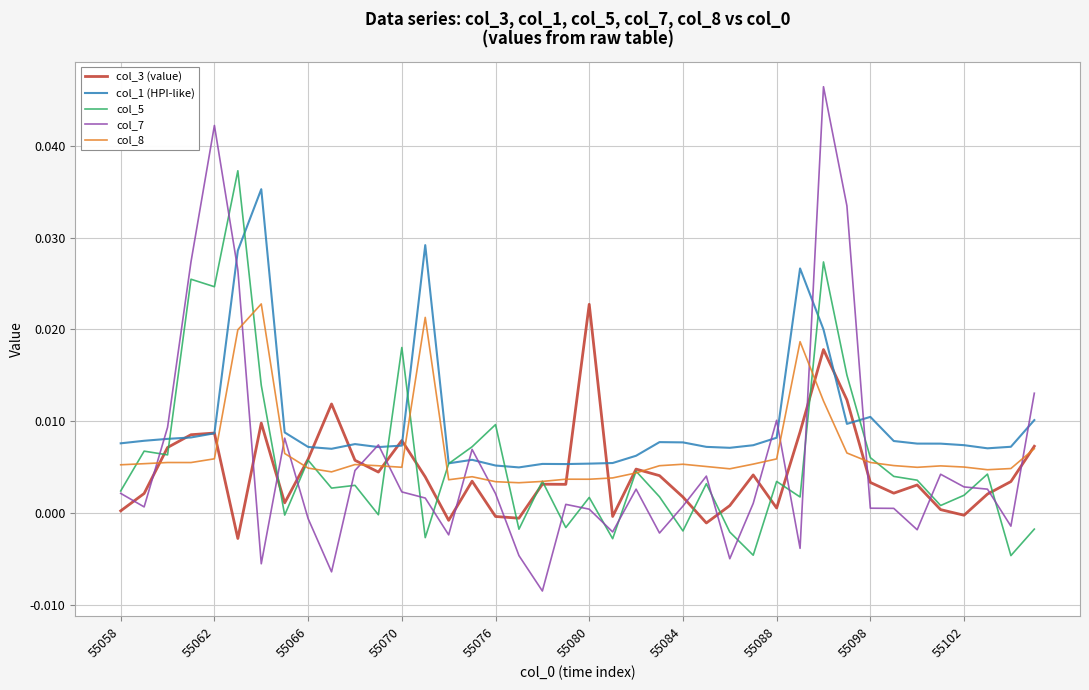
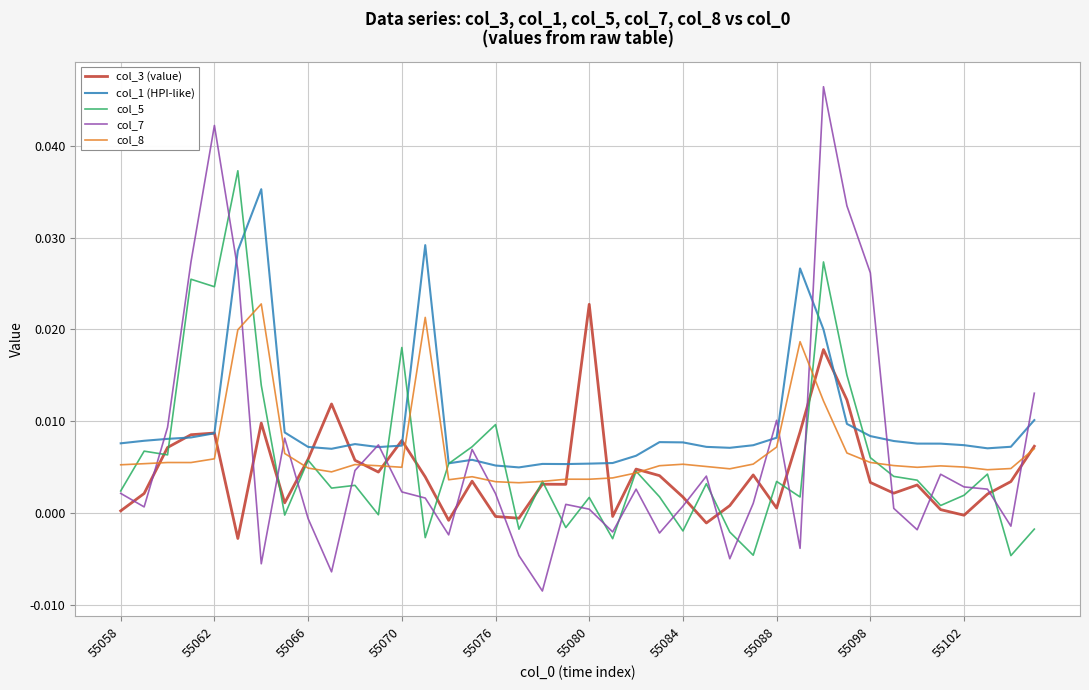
col_8, 55088: 0.006 -> 0.007
col_1 (HPI-like), 55098: 0.010 -> 0.008
col_7, 55098: 0.001 -> 0.026
